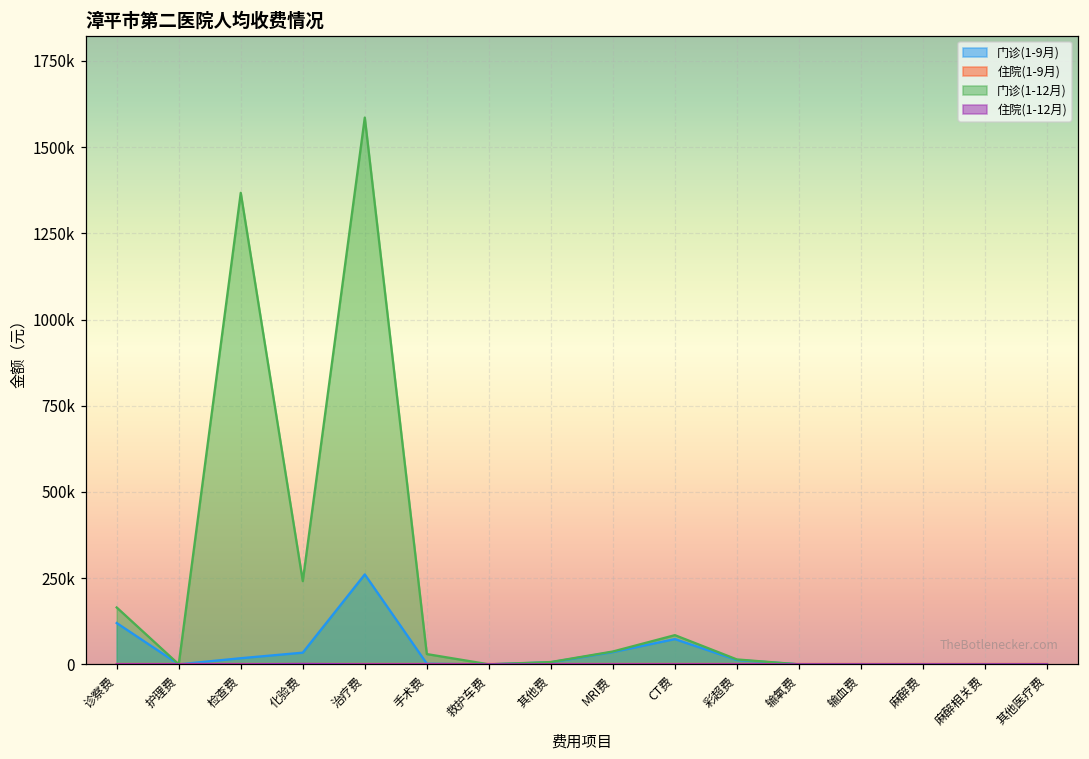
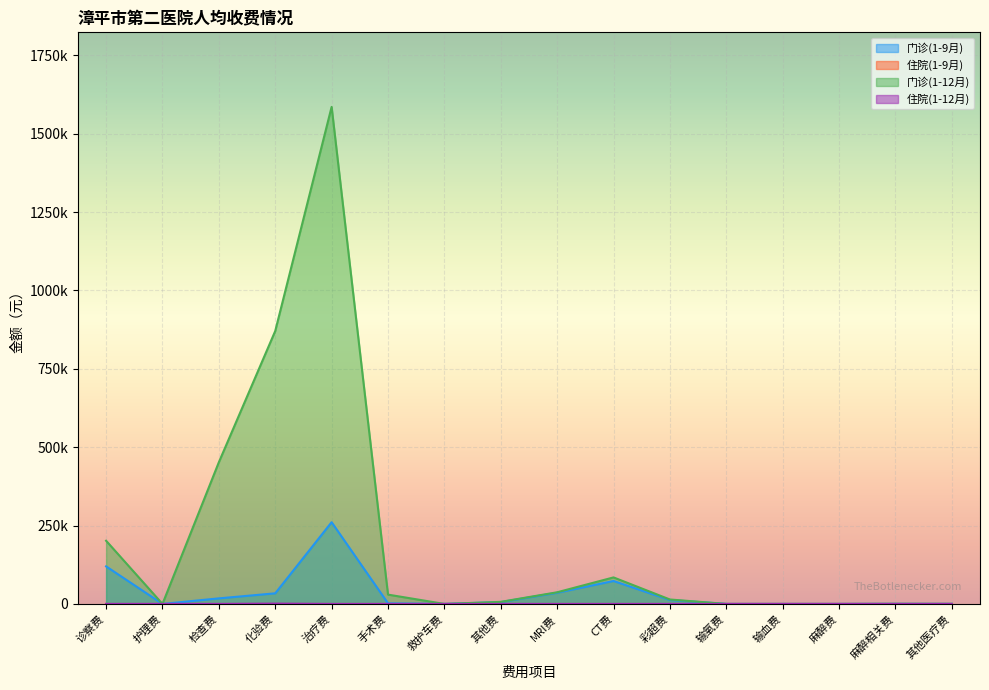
门诊(1-12月), 诊察费: 160000 -> 200000
门诊(1-12月), 检查费: 1370000 -> 450000
门诊(1-12月), 化验费: 240000 -> 870000
